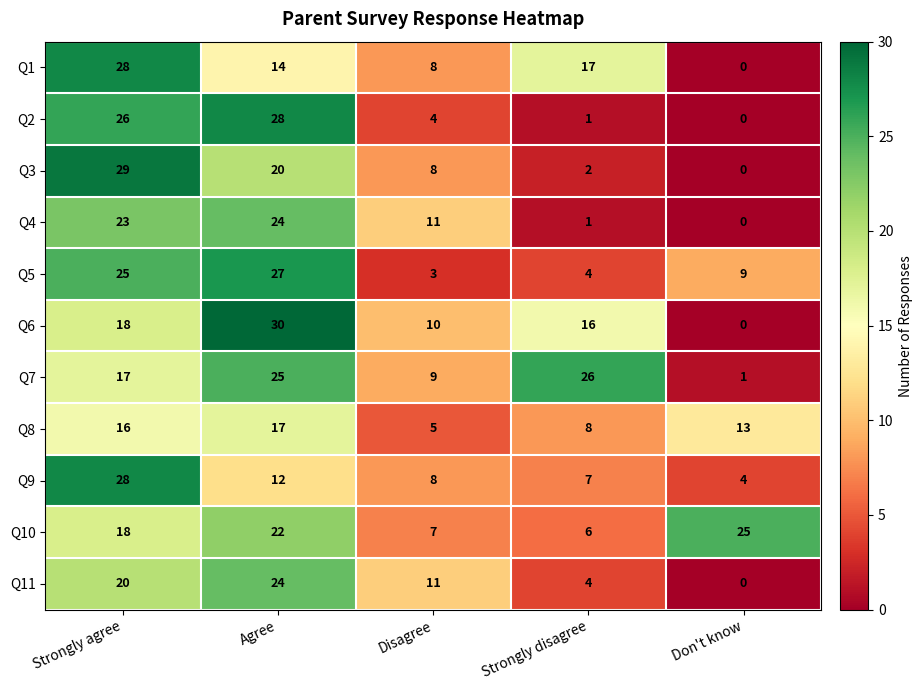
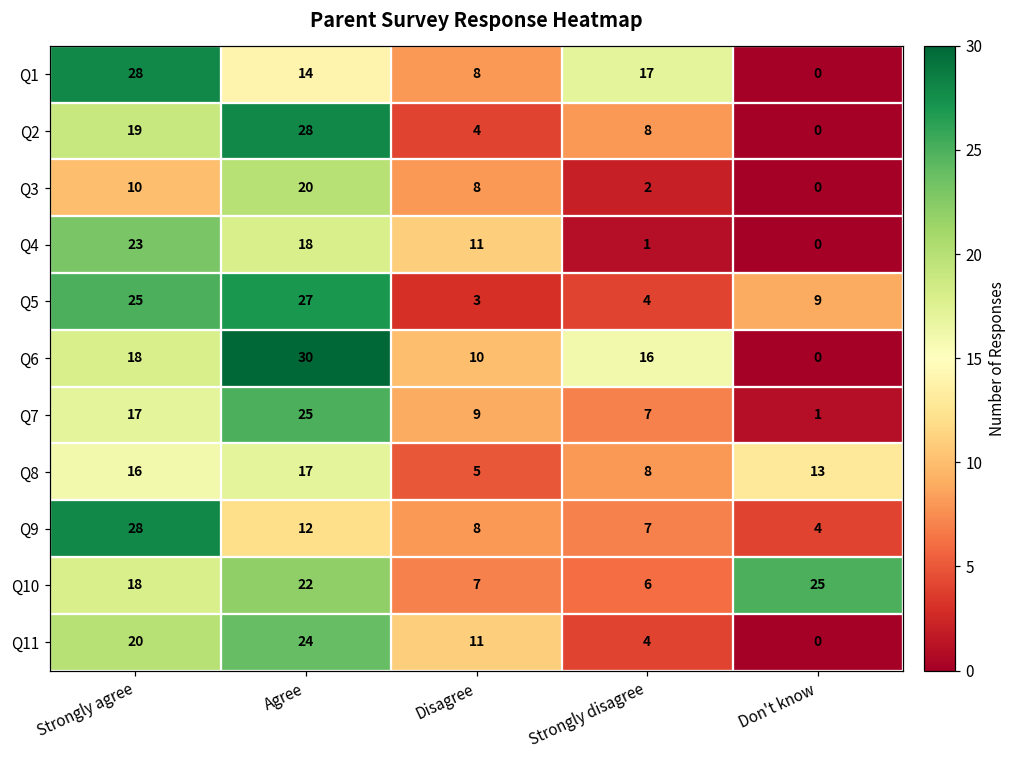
Q2, Strongly agree: 26 -> 19
Q2, Strongly disagree: 1 -> 8
Q3, Strongly agree: 29 -> 10
Q4, Agree: 24 -> 18
Q7, Strongly disagree: 26 -> 7
